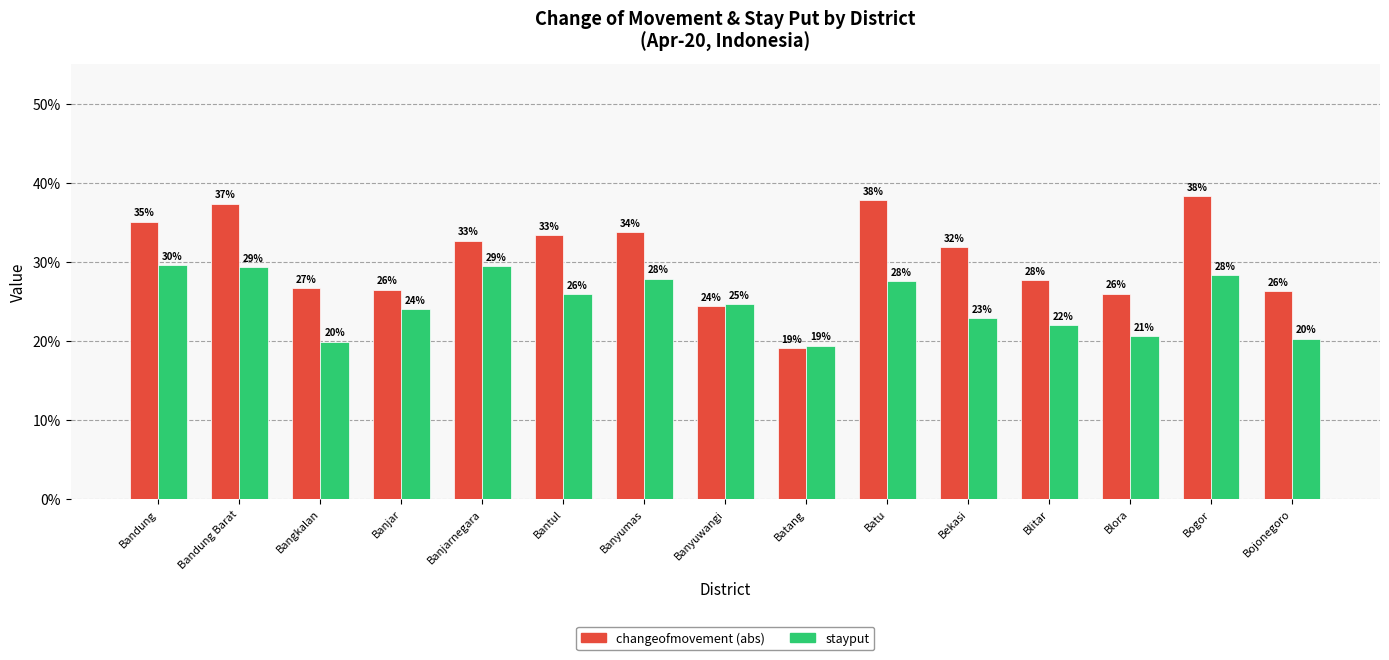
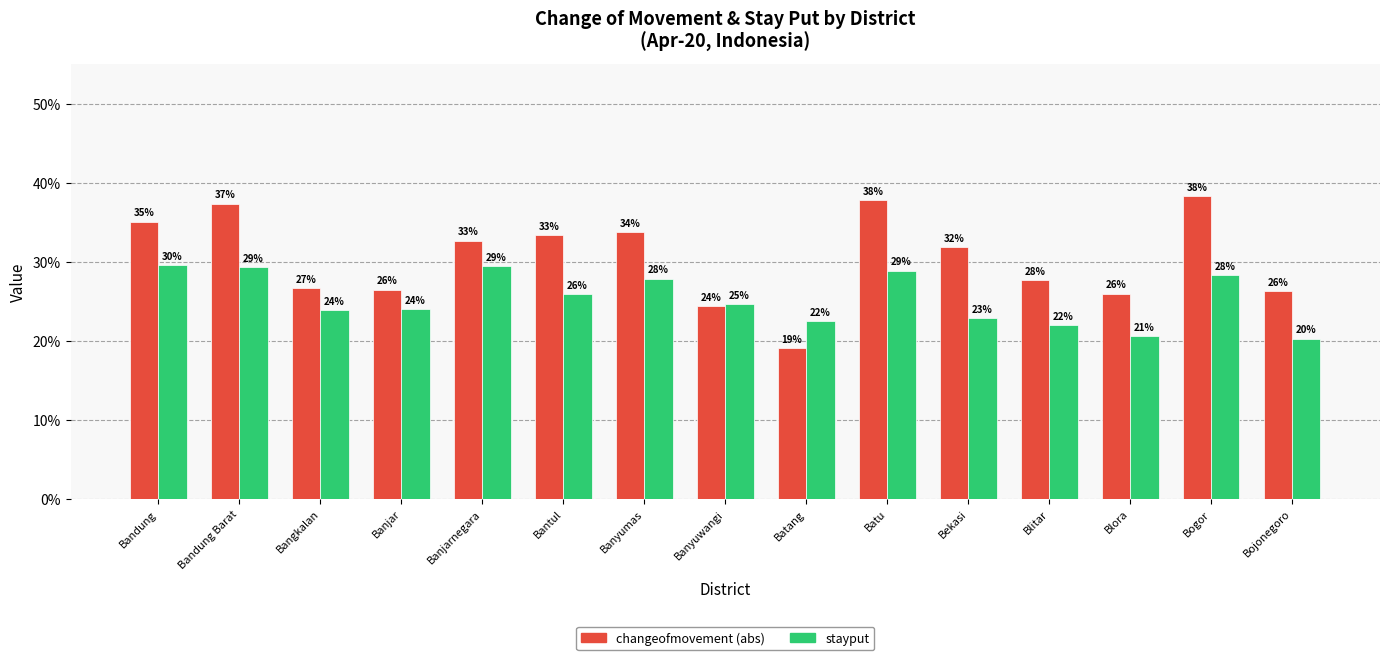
stayput, Bangkalan: 20% -> 24%
stayput, Batang: 19% -> 22%
stayput, Batu: 28% -> 29%
